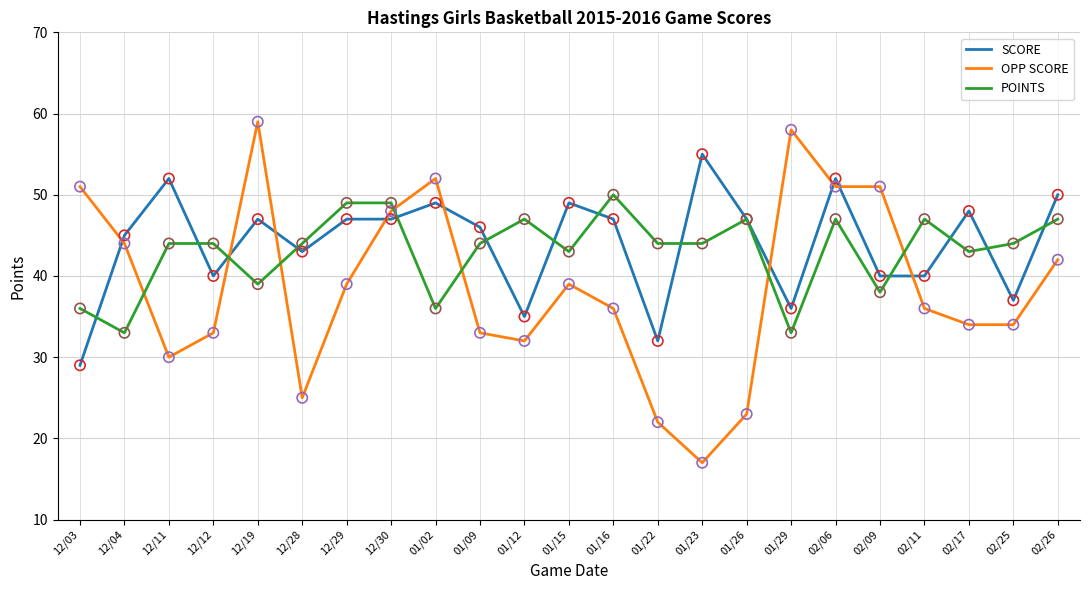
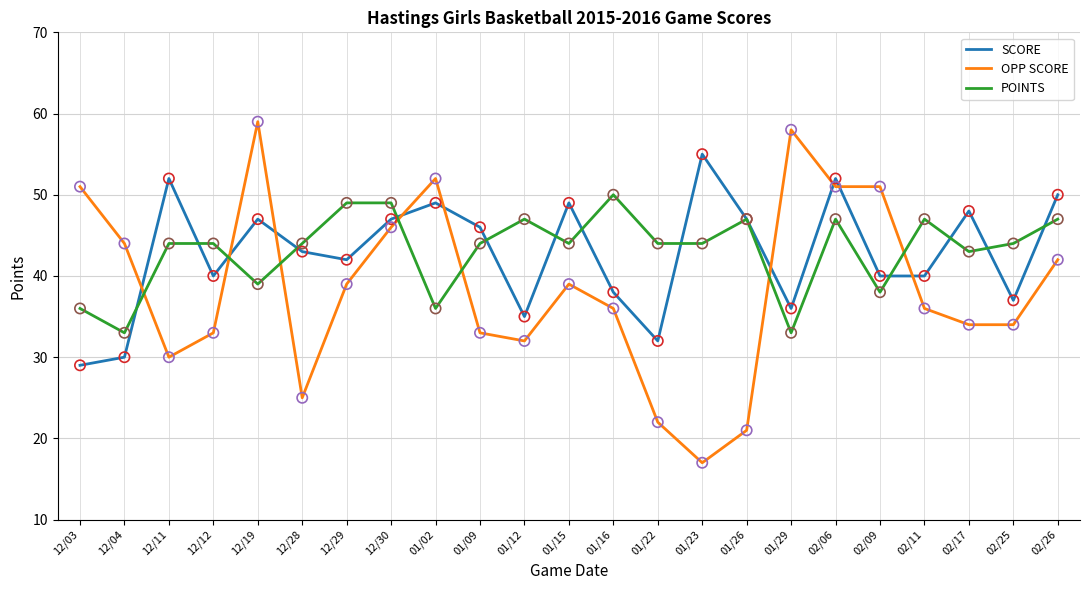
SCORE, 12/04: 45 -> 30
SCORE, 12/29: 47 -> 42
OPP SCORE, 12/30: 48 -> 46
POINTS, 01/15: 43 -> 44
SCORE, 01/16: 47 -> 38
OPP SCORE, 01/26: 23 -> 21
